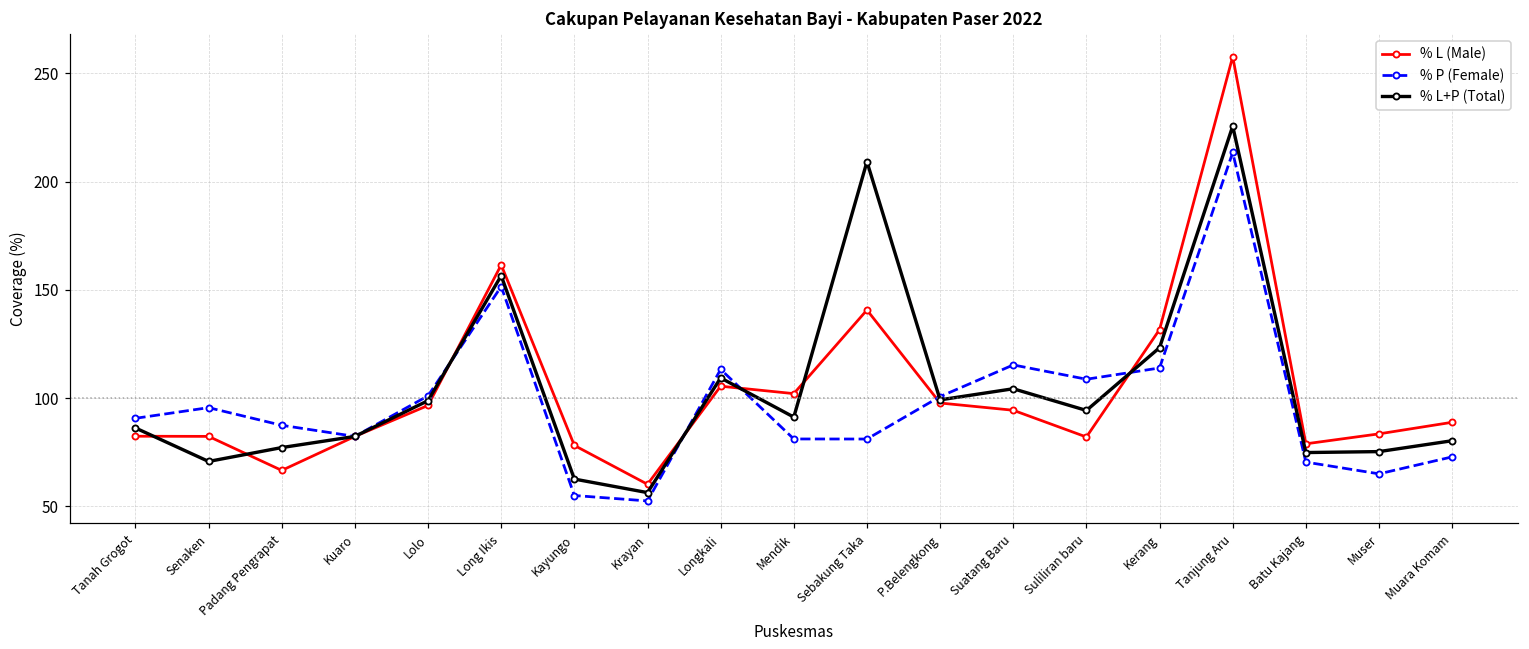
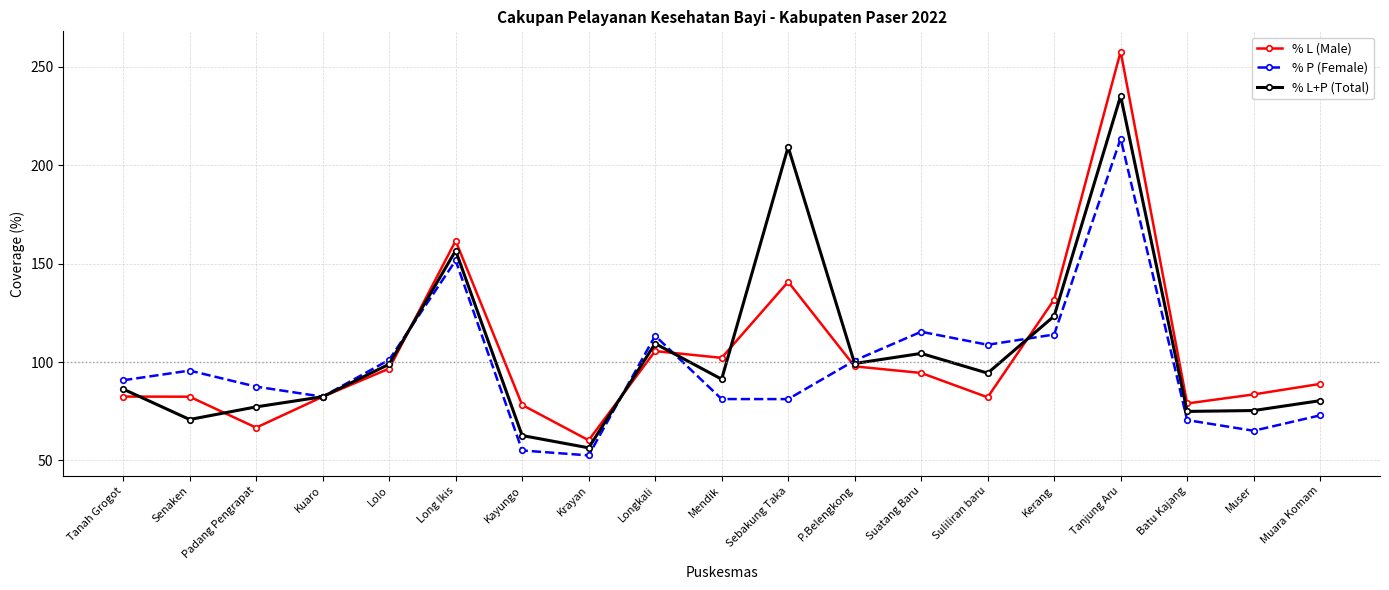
% L+P (Total), Tanjung Aru: 226 -> 235
